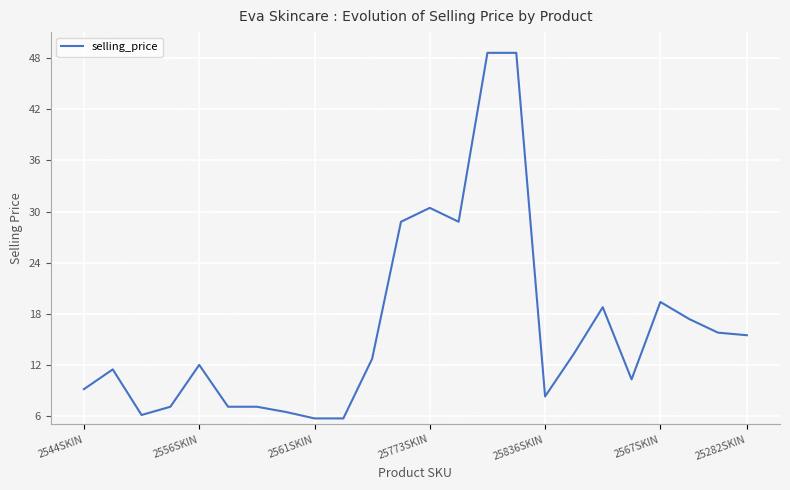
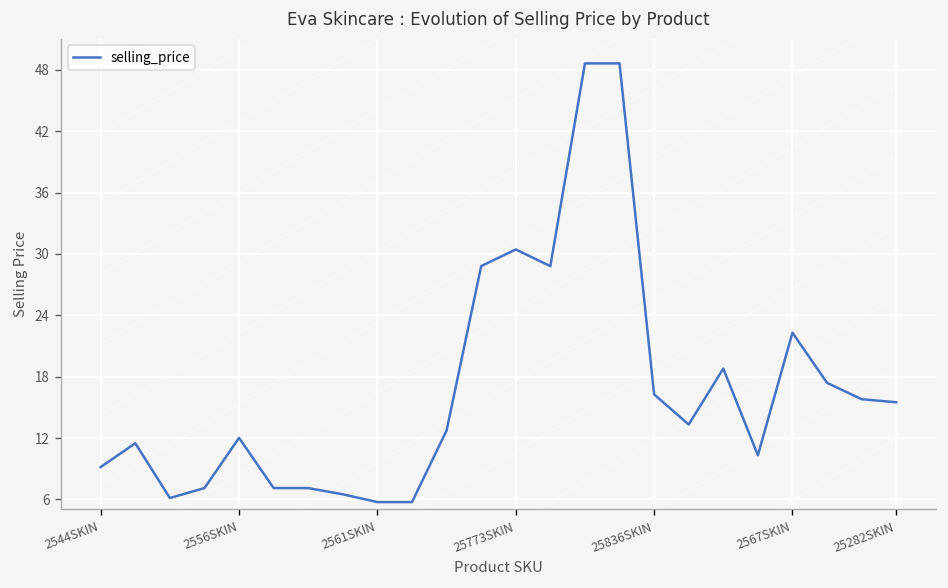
selling_price, 25836SKIN: 8 -> 16
selling_price, 2567SKIN: 19 -> 22
